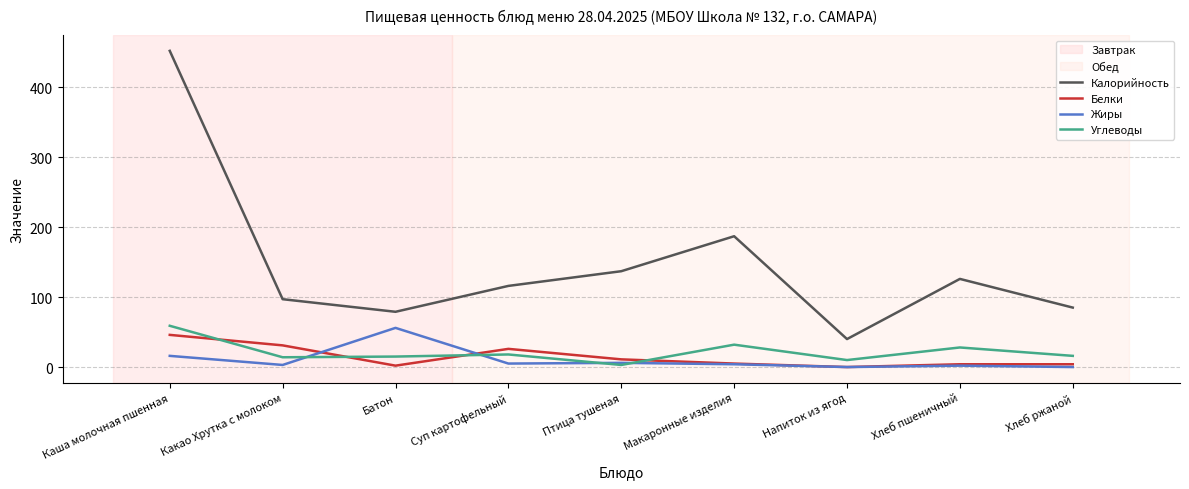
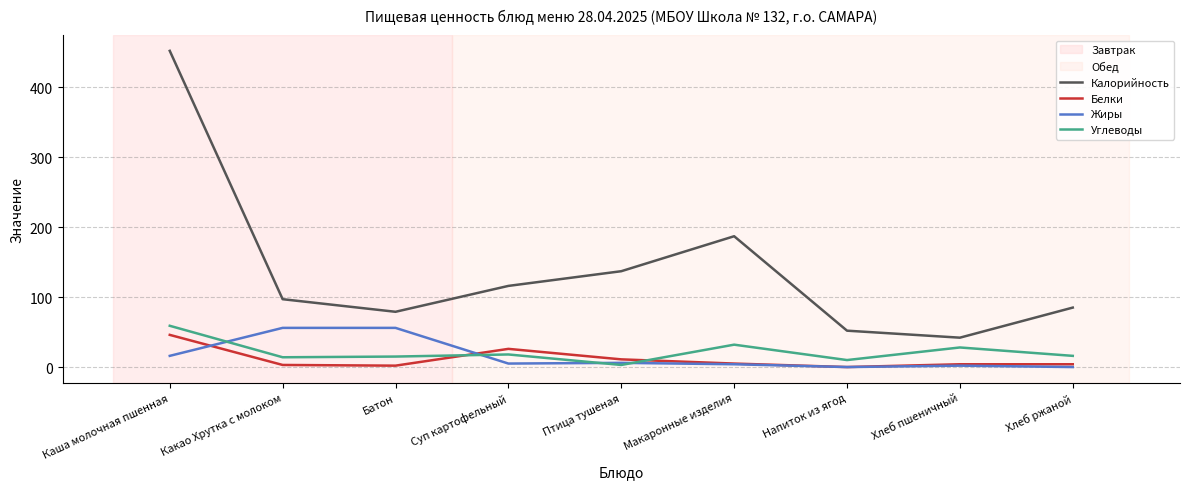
Белки, Какао Хрутка с молоком: 30 -> 0
Жиры, Какао Хрутка с молоком: 0 -> 60
Калорийность, Напиток из ягод: 40 -> 50
Калорийность, Хлеб пшеничный: 130 -> 40
